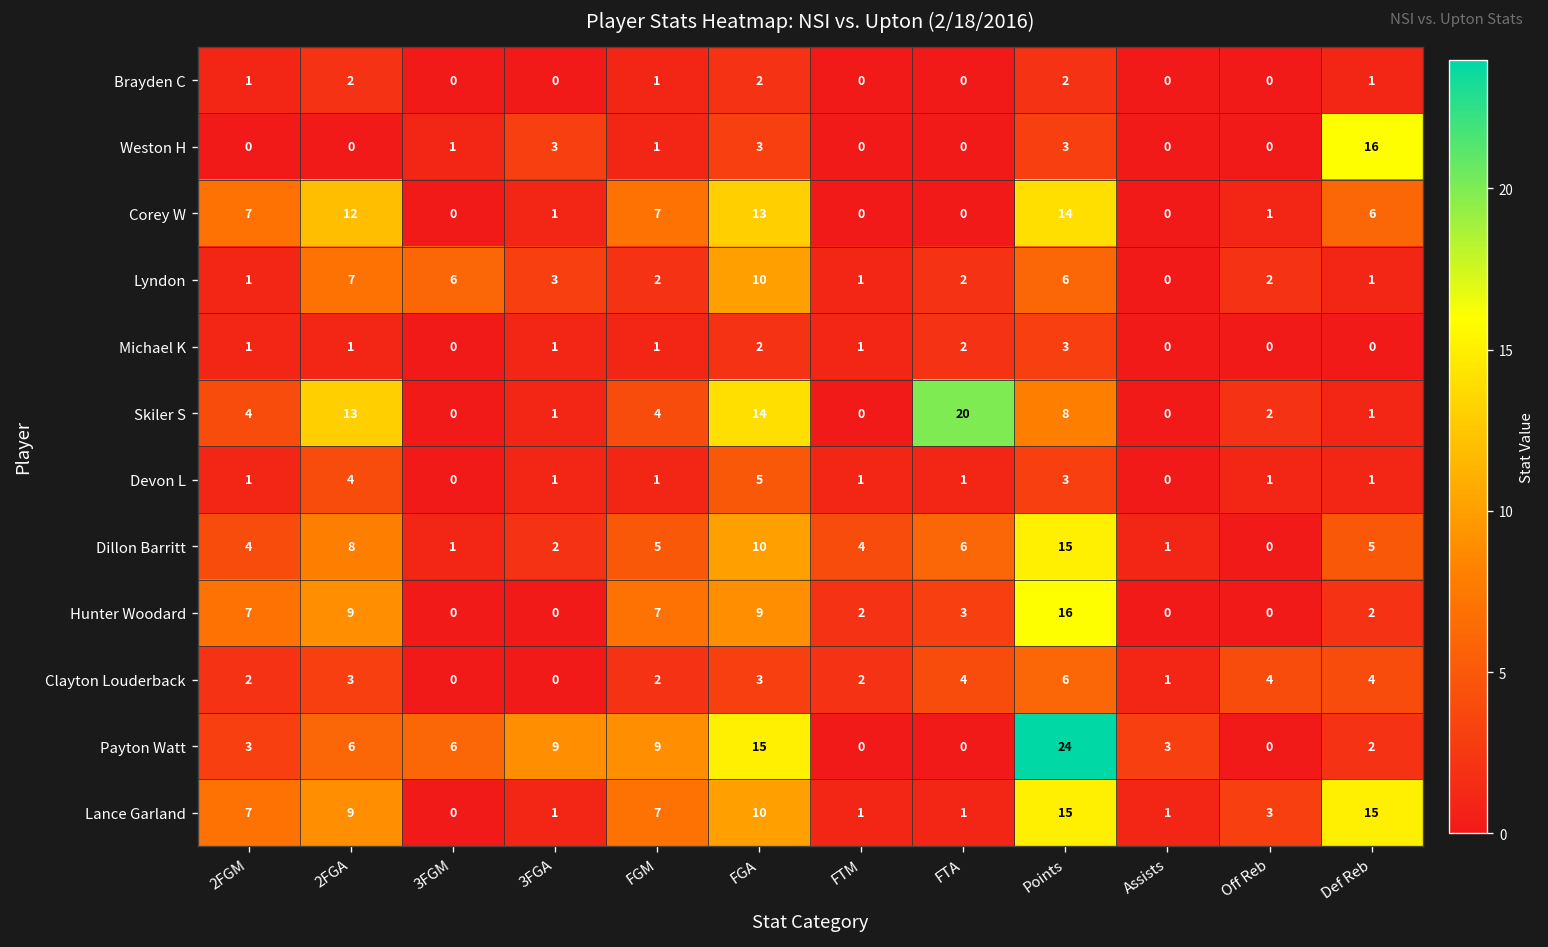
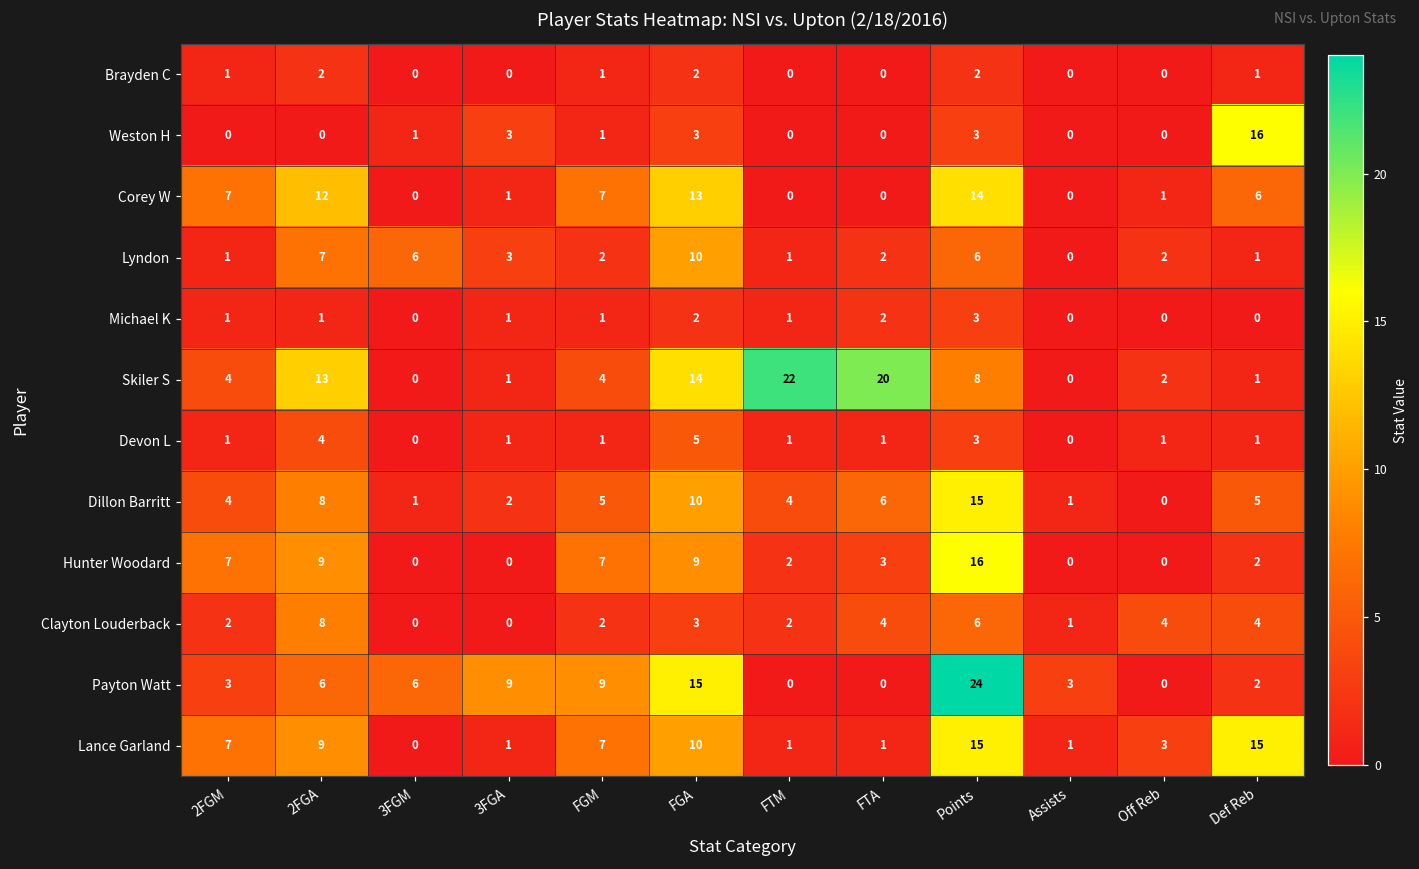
Skiler S, FTM: 0 -> 22
Clayton Louderback, 2FGA: 3 -> 8
